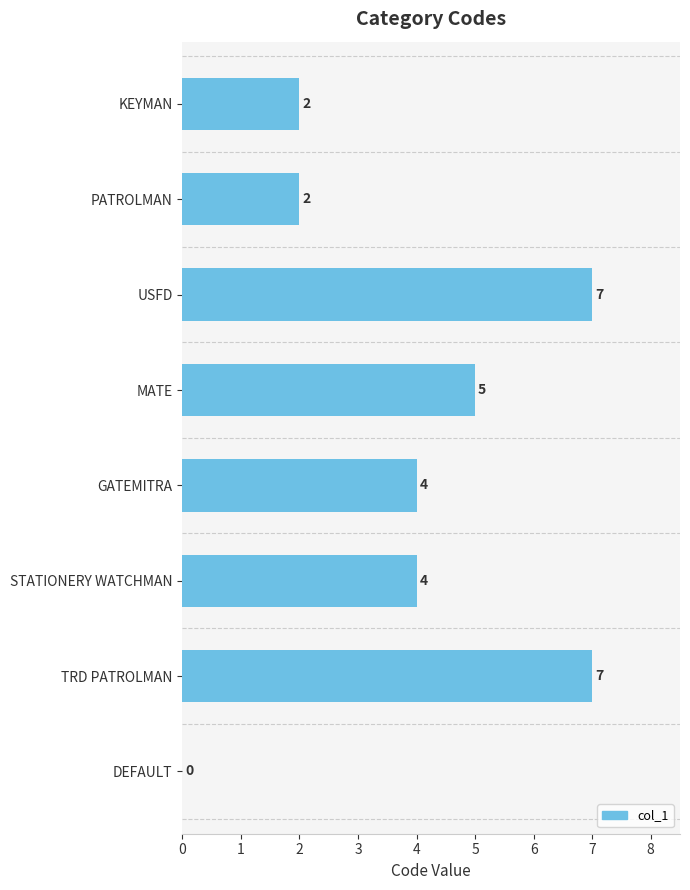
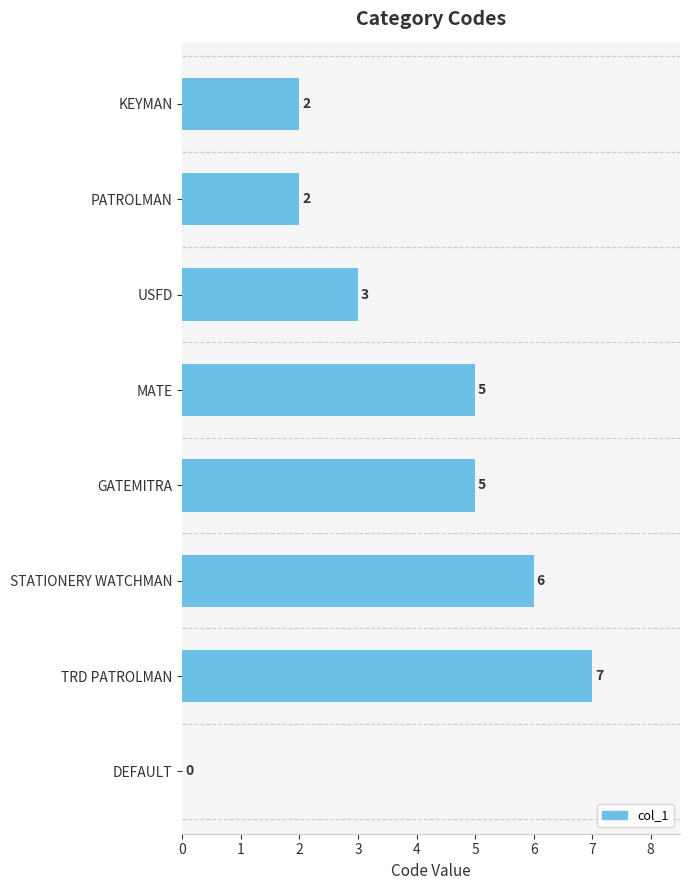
USFD: 7 -> 3
GATEMITRA: 4 -> 5
STATIONERY WATCHMAN: 4 -> 6
